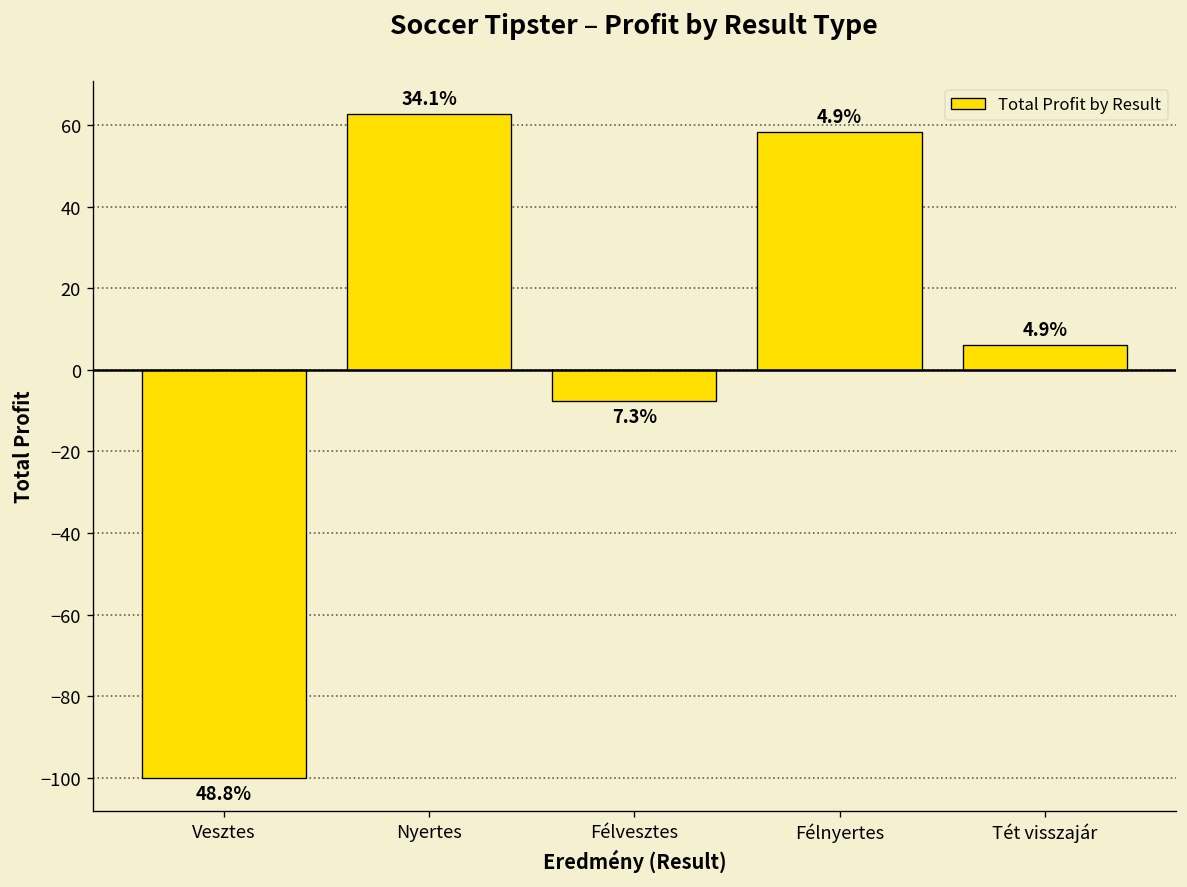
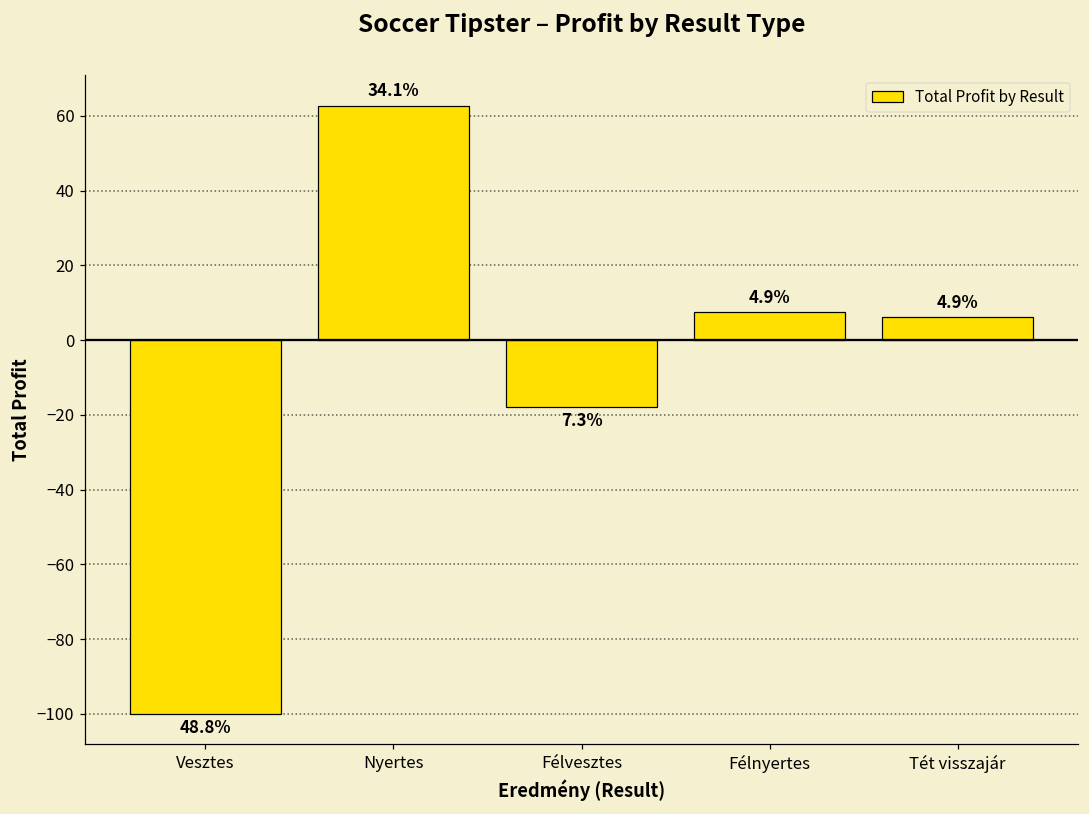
Félvesztes: -8 -> -18
Félnyertes: 58 -> 7
